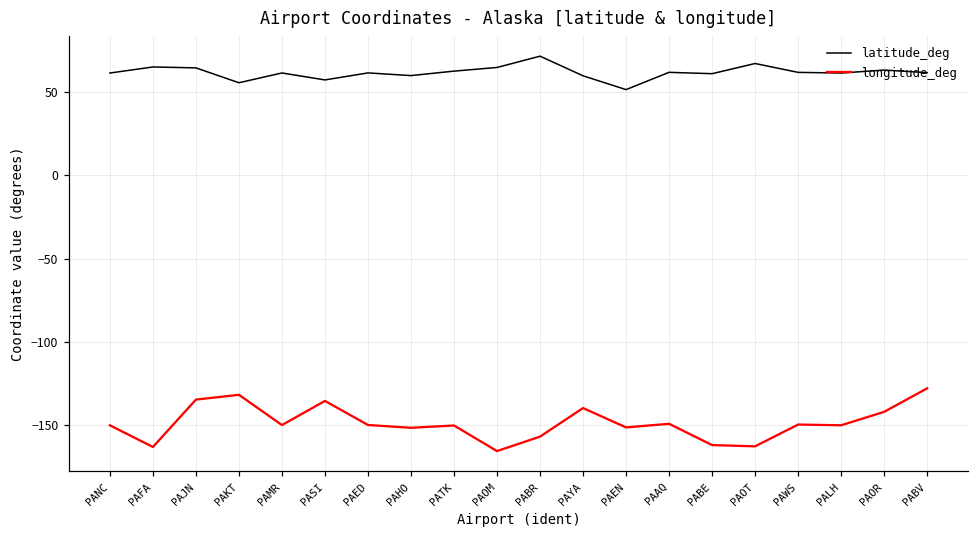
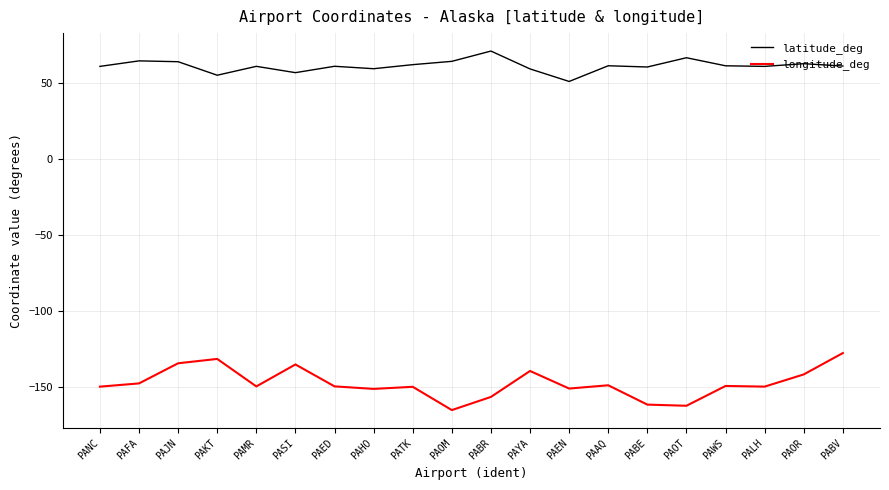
longitude_deg, PAFA: -163 -> -148
